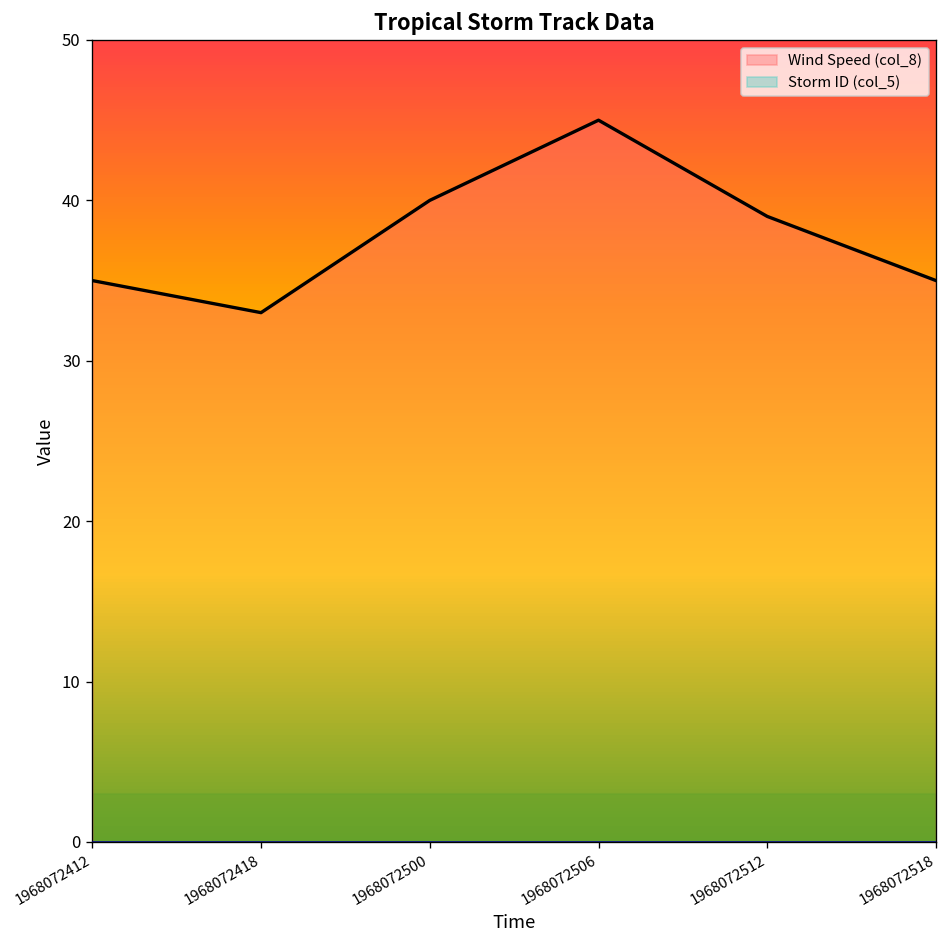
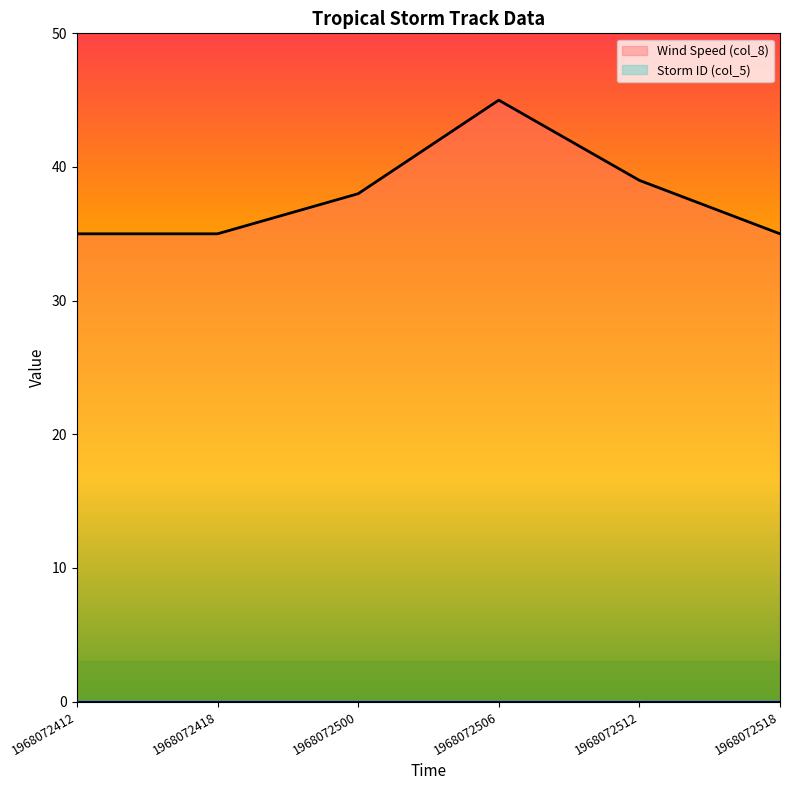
Wind Speed (col_8), 1968072418: 33 -> 35
Wind Speed (col_8), 1968072500: 40 -> 38
